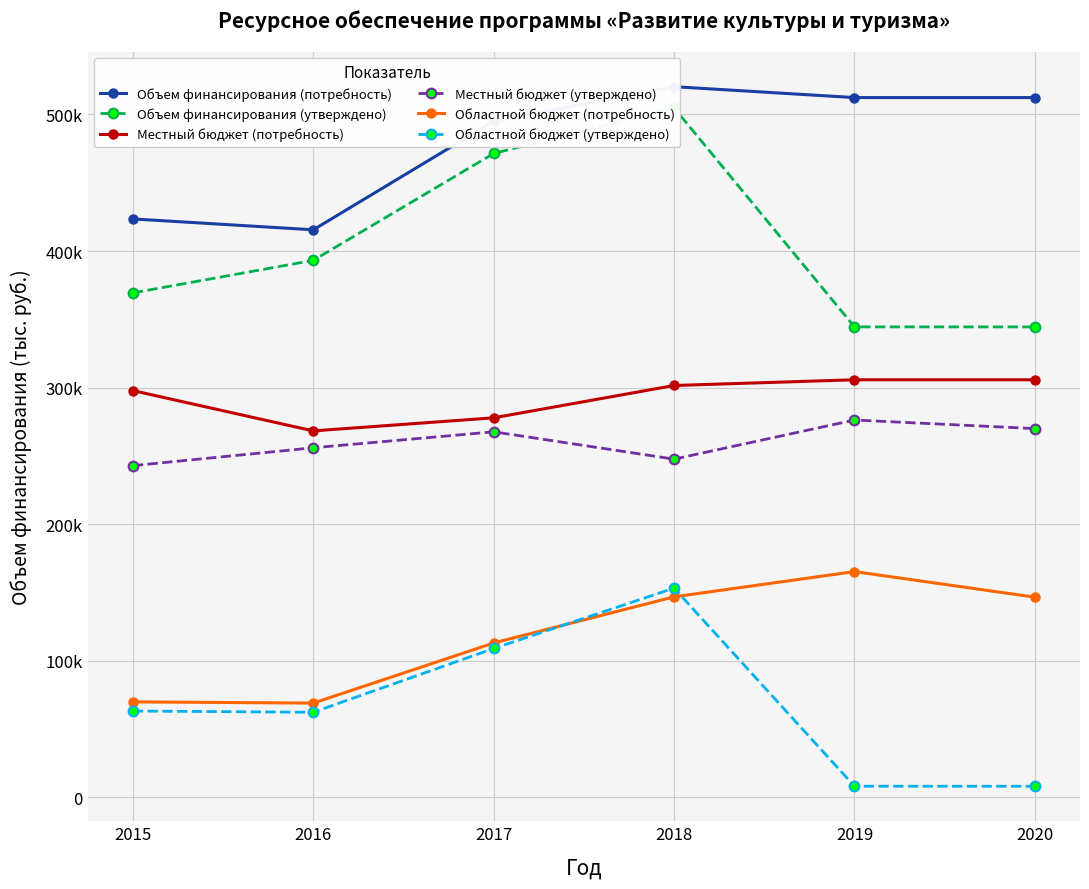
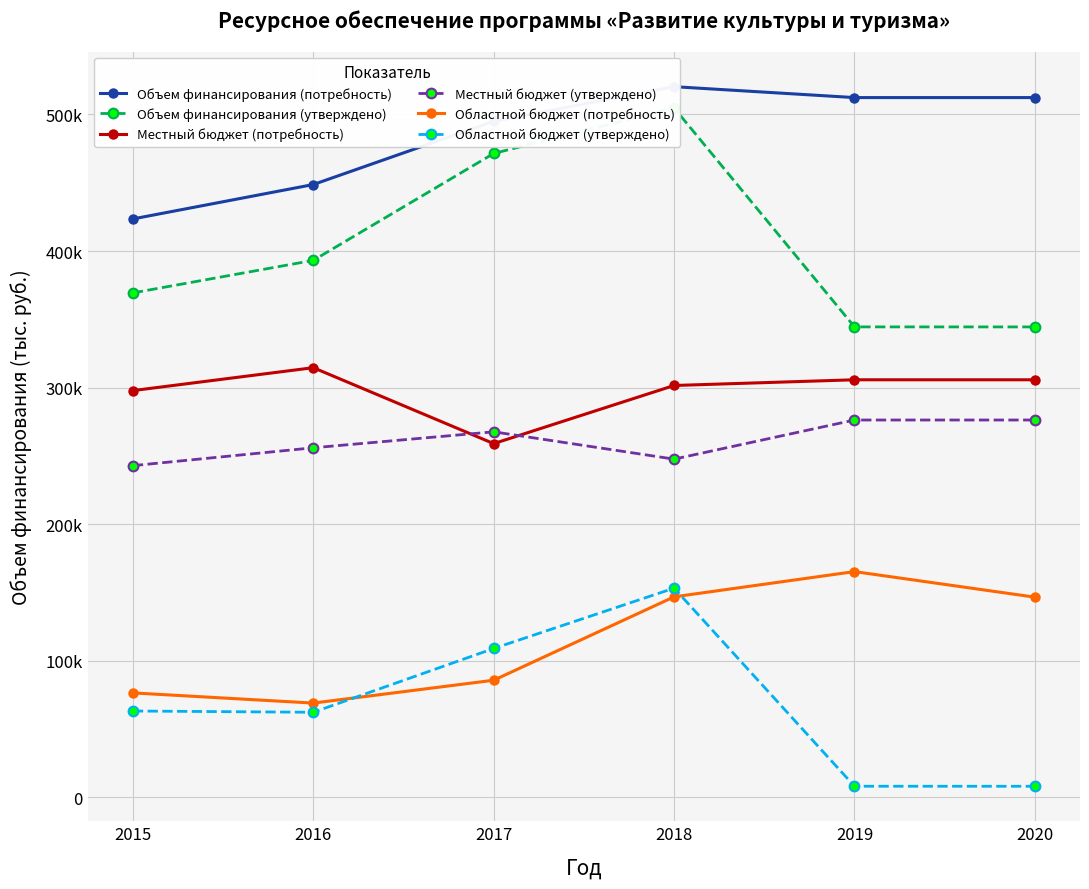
Областной бюджет (потребность), 2015: 70000 -> 76000
Объем финансирования (потребность), 2016: 416000 -> 449000
Местный бюджет (потребность), 2016: 268000 -> 315000
Местный бюджет (потребность), 2017: 278000 -> 259000
Областной бюджет (потребность), 2017: 113000 -> 86000
Местный бюджет (утверждено), 2020: 270000 -> 276000
